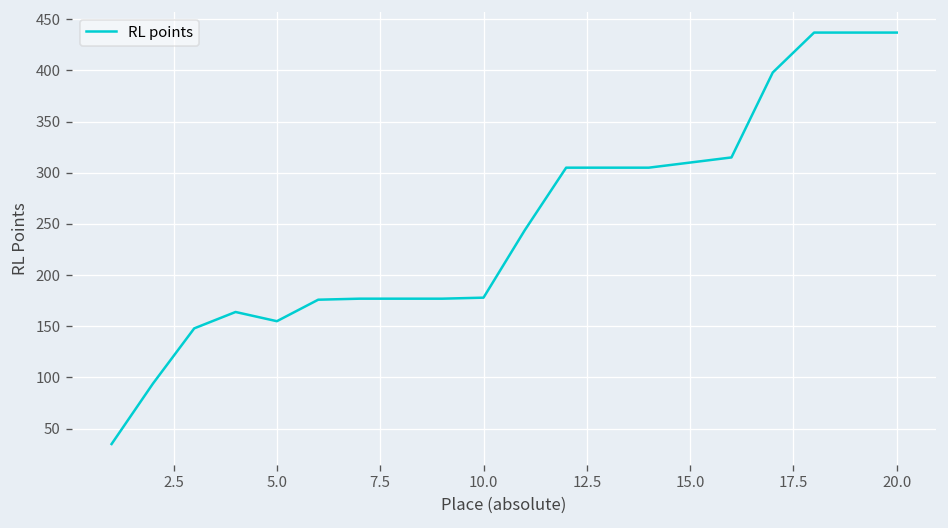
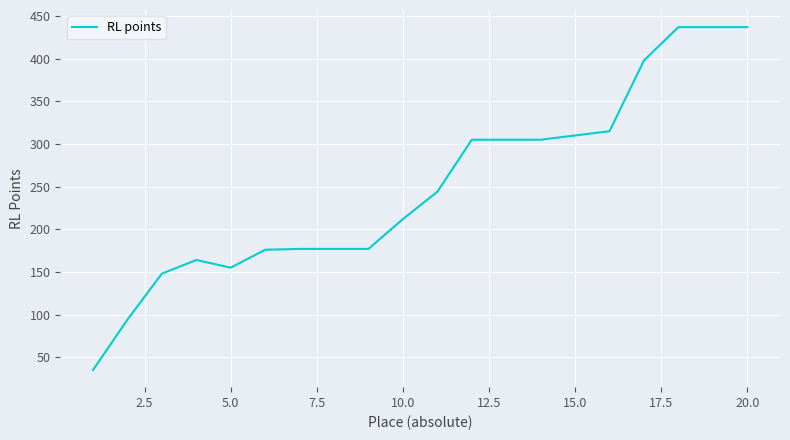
10.0: 180 -> 210
